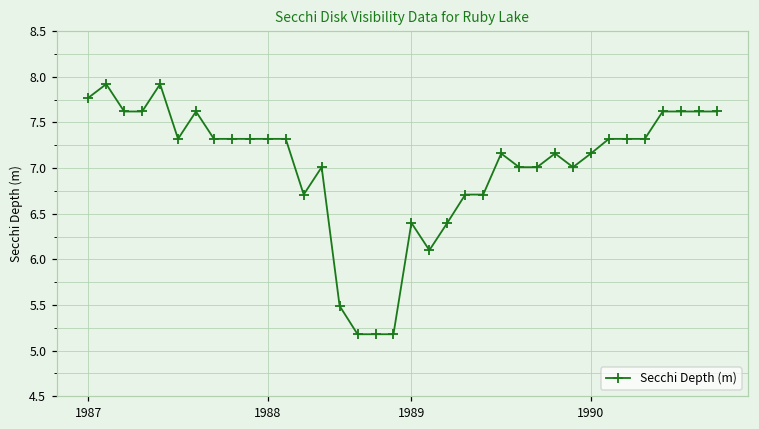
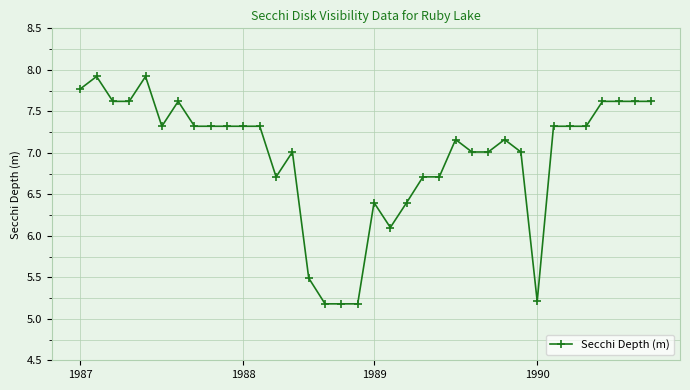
1990: 7.2 -> 5.2
